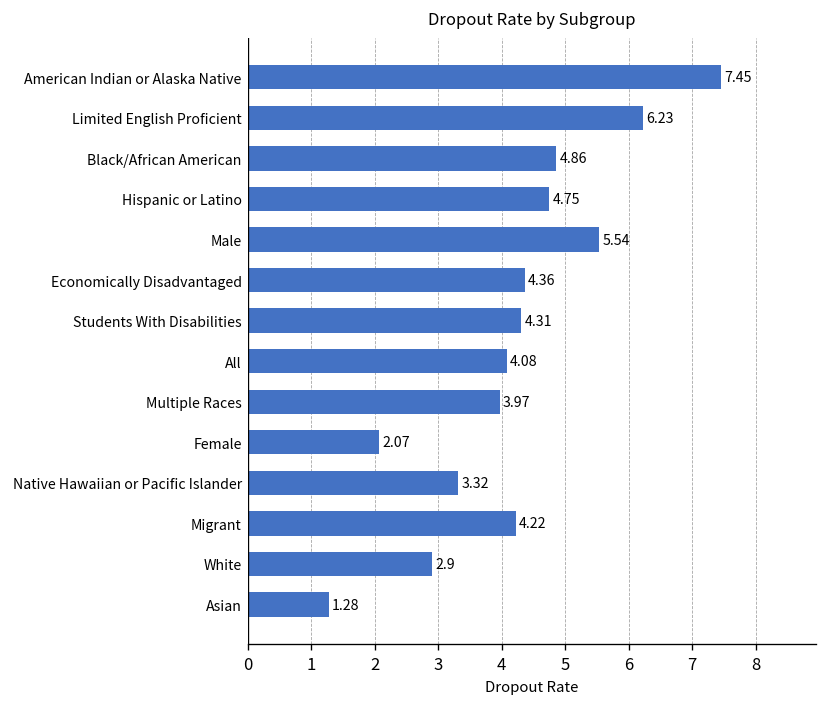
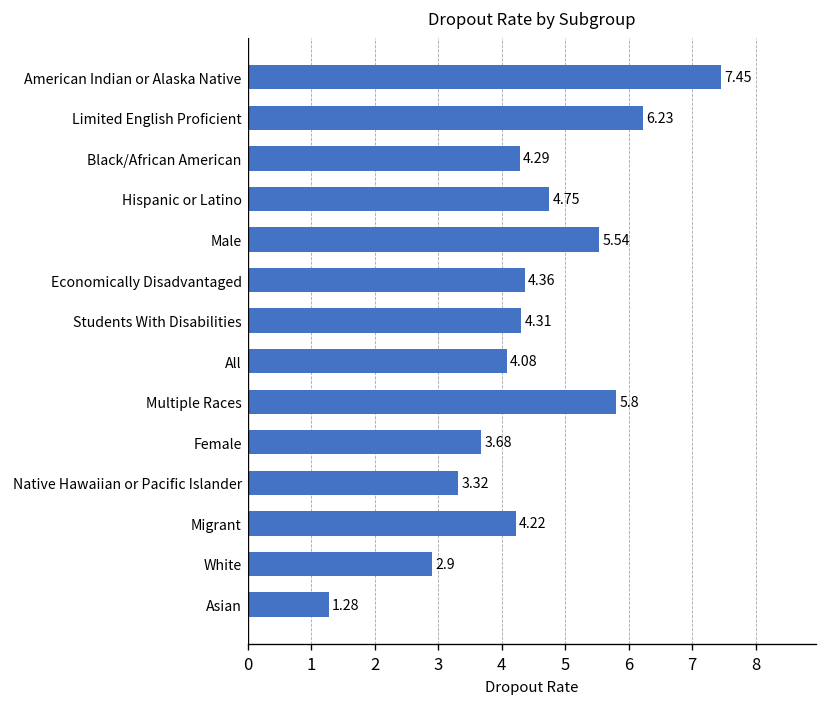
Black/African American: 4.86 -> 4.29
Multiple Races: 3.97 -> 5.8
Female: 2.07 -> 3.68
